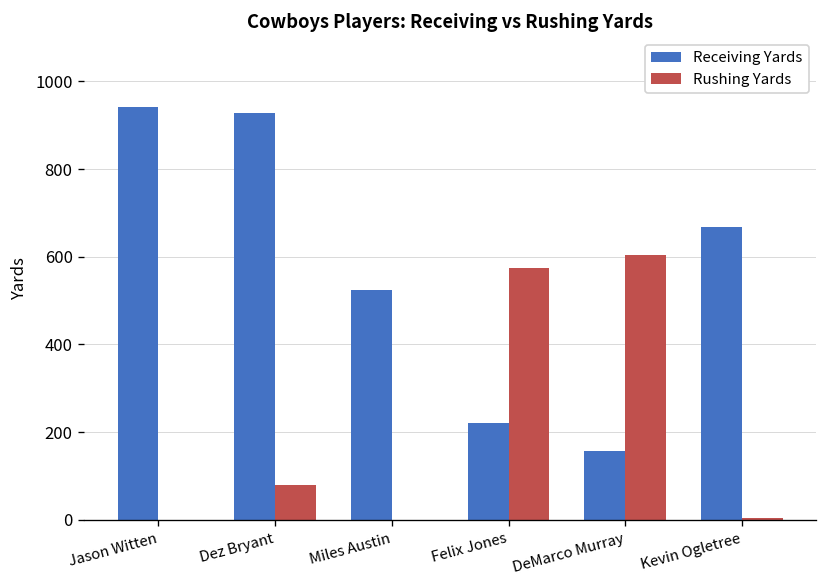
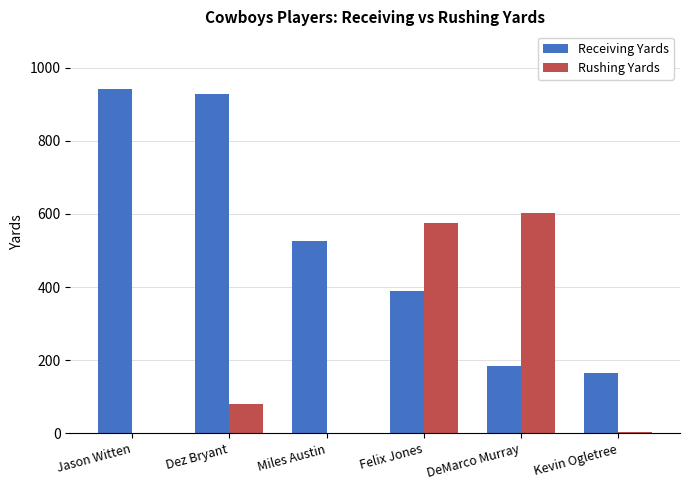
Receiving Yards, Felix Jones: 220 -> 390
Receiving Yards, DeMarco Murray: 160 -> 180
Receiving Yards, Kevin Ogletree: 670 -> 160
